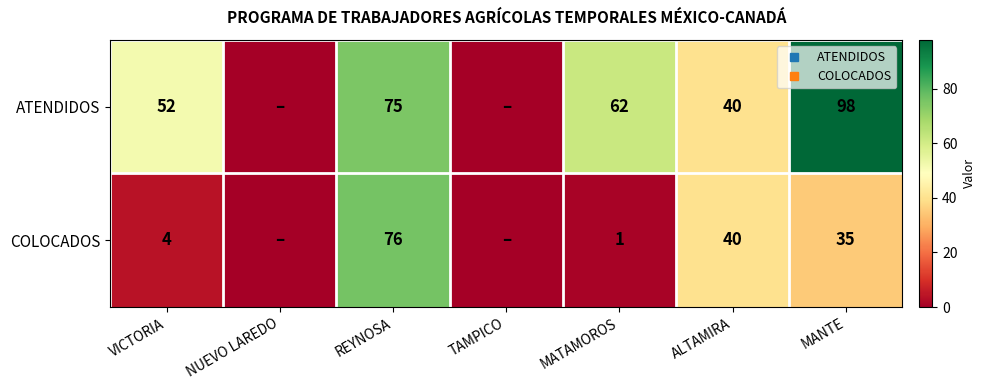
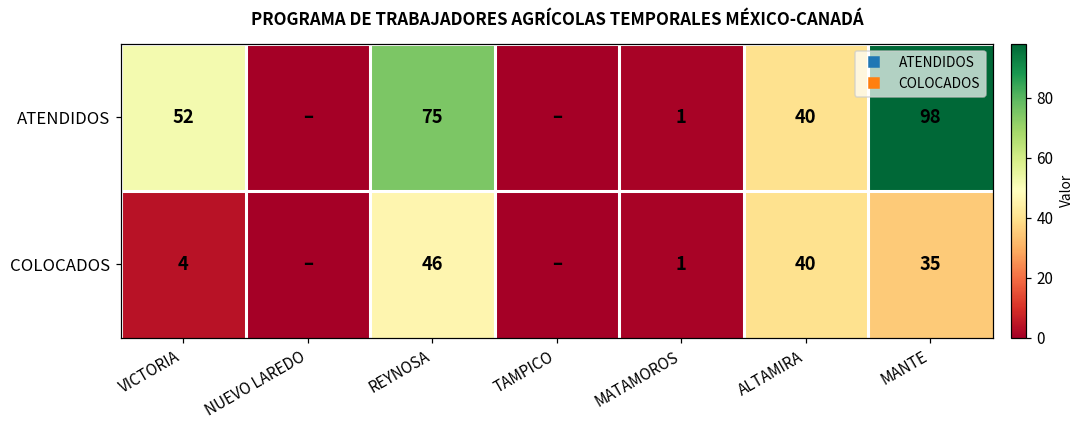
ATENDIDOS, MATAMOROS: 62 -> 1
COLOCADOS, REYNOSA: 76 -> 46
